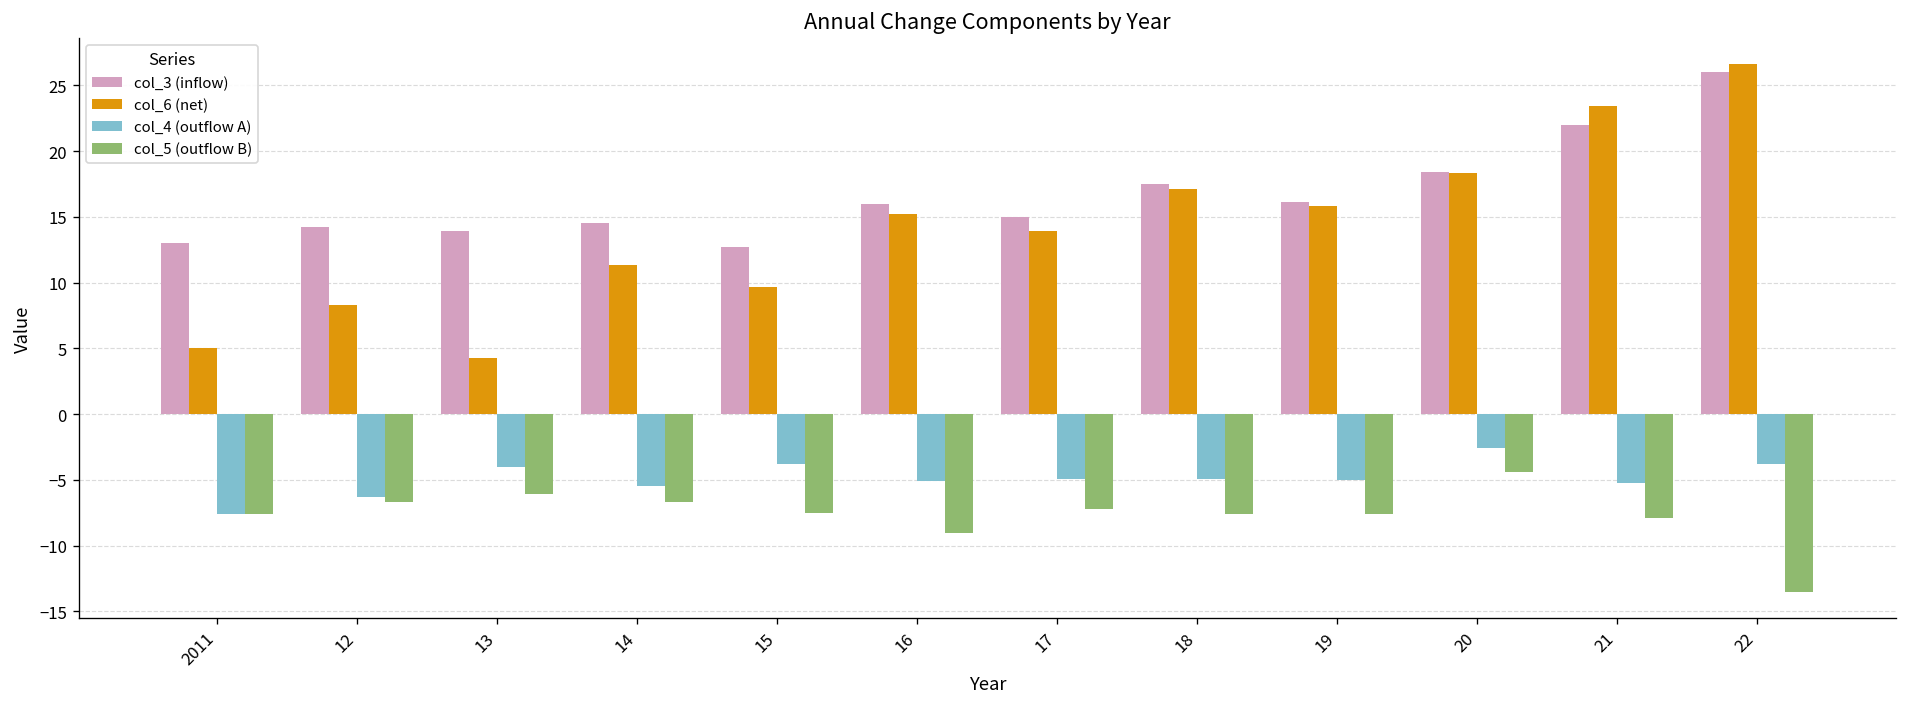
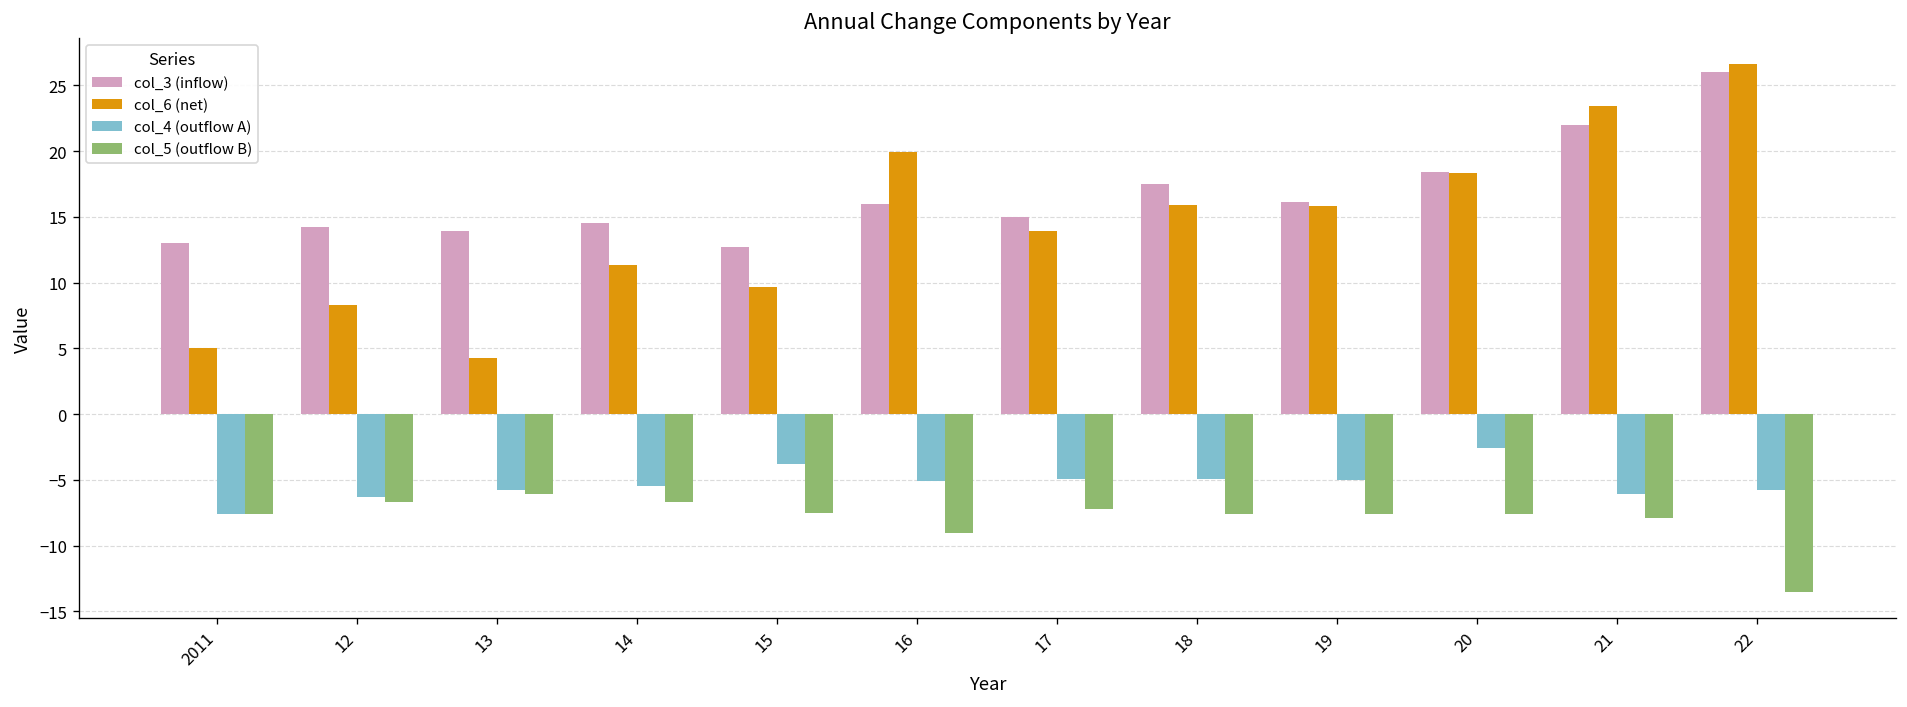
col_4 (outflow A), 13: -4.0 -> -5.8
col_6 (net), 16: 15.2 -> 19.9
col_6 (net), 18: 17.1 -> 15.9
col_5 (outflow B), 20: -4.4 -> -7.6
col_4 (outflow A), 21: -5.2 -> -6.1
col_4 (outflow A), 22: -3.8 -> -5.8
